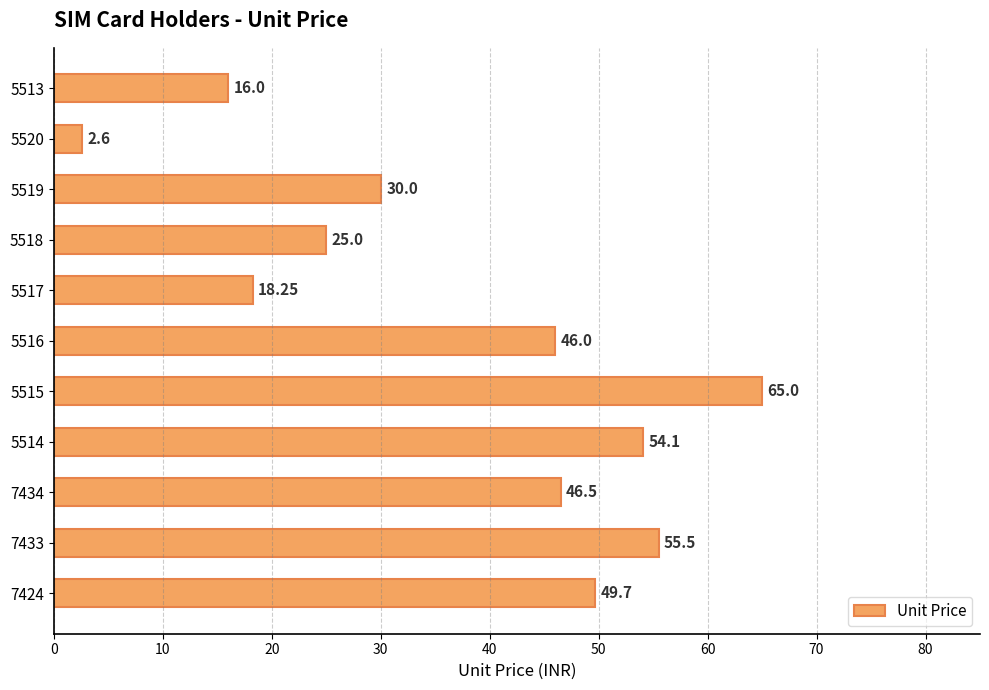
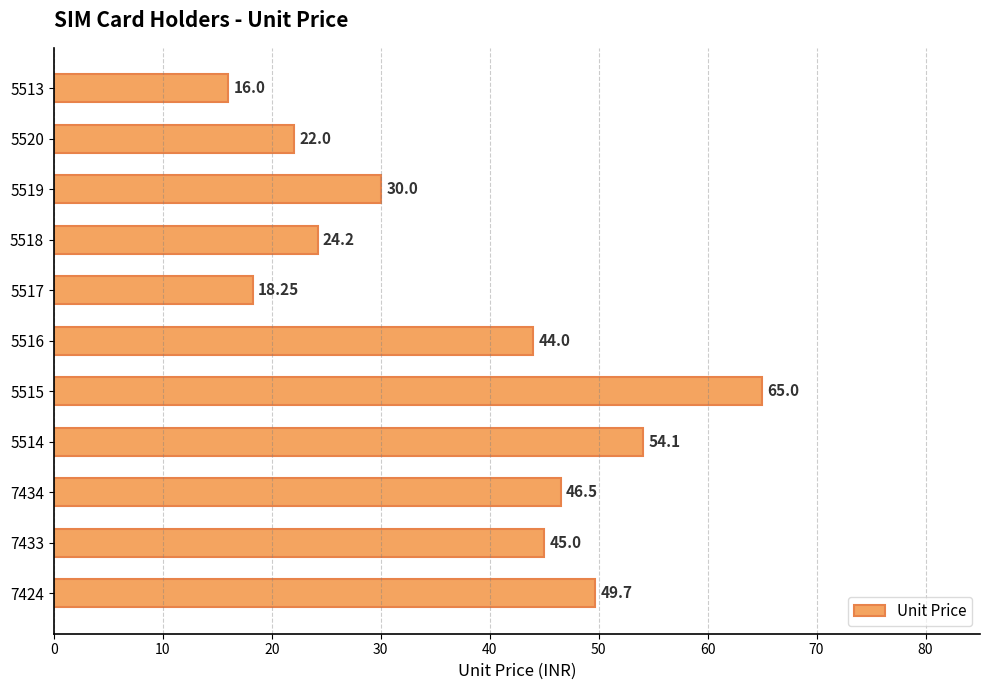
5520: 2.6 -> 22.0
5518: 25.0 -> 24.2
5516: 46.0 -> 44.0
7433: 55.5 -> 45.0
